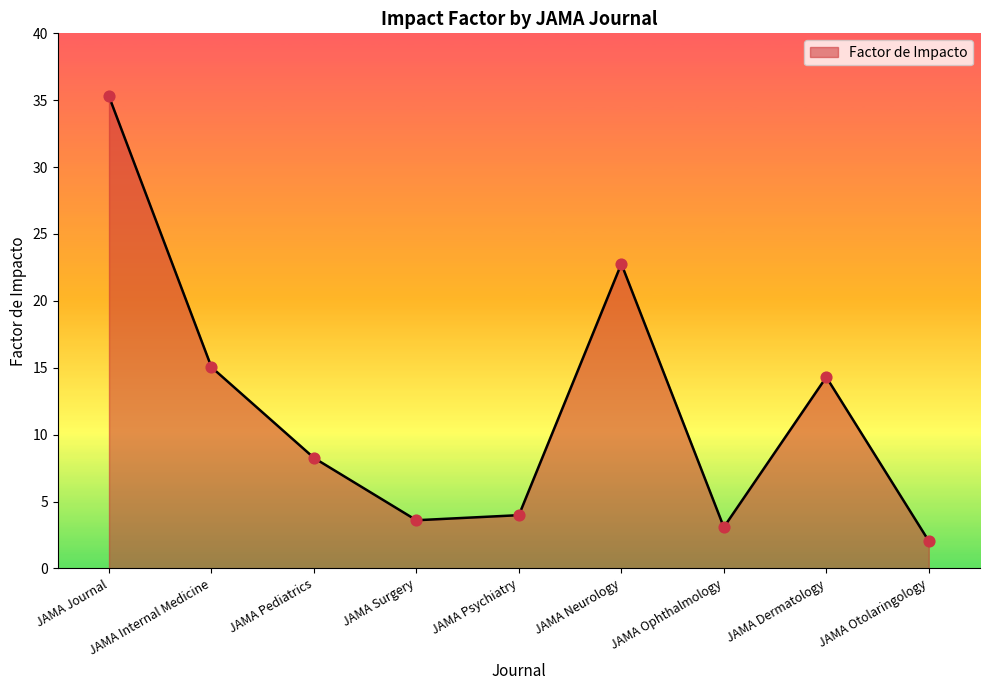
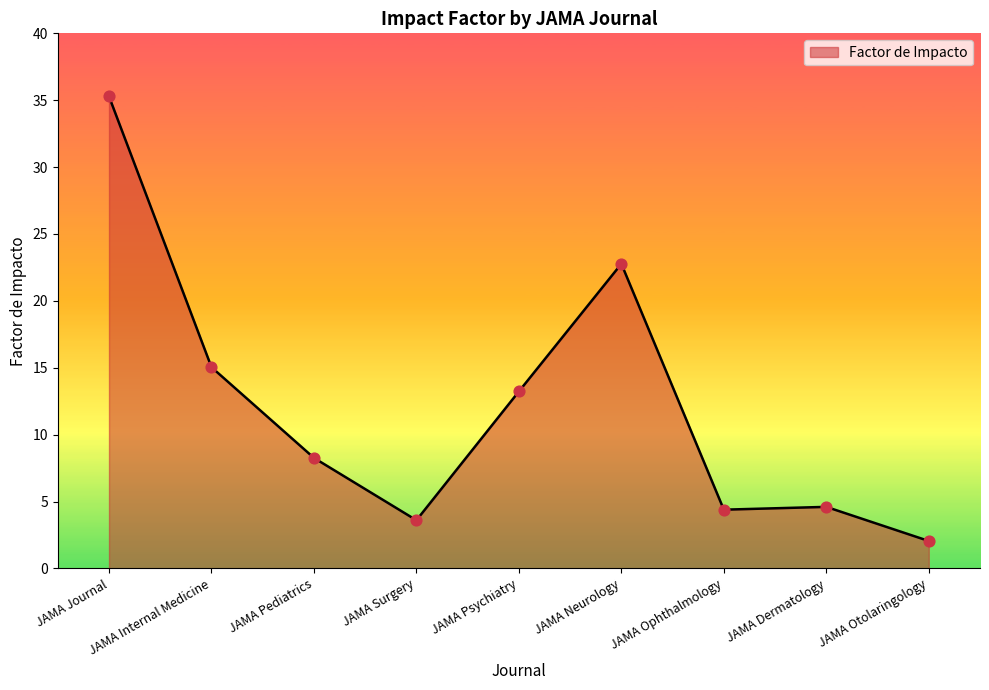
JAMA Psychiatry: 4.0 -> 13.2
JAMA Ophthalmology: 3.1 -> 4.4
JAMA Dermatology: 14.3 -> 4.6
